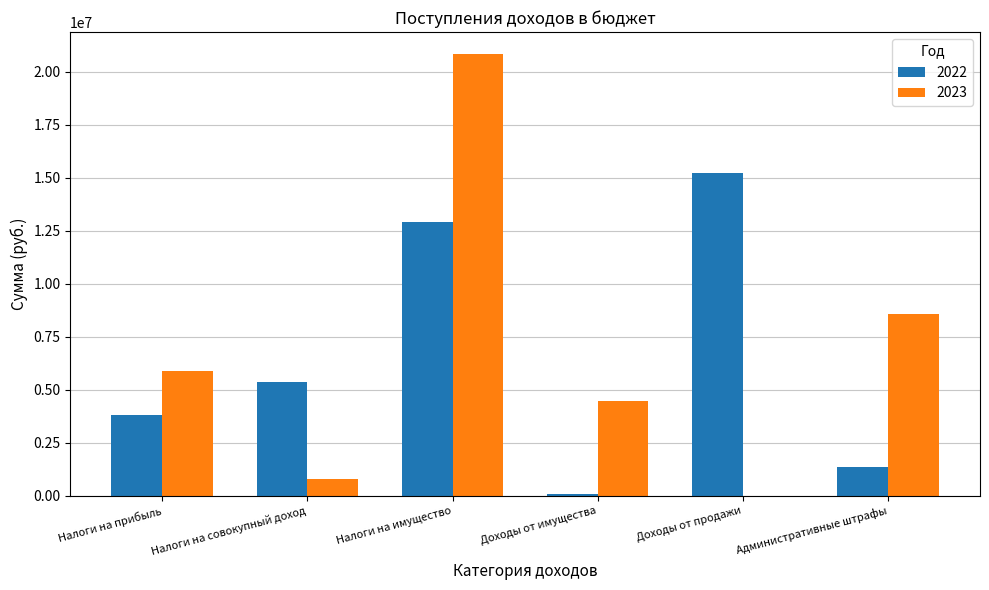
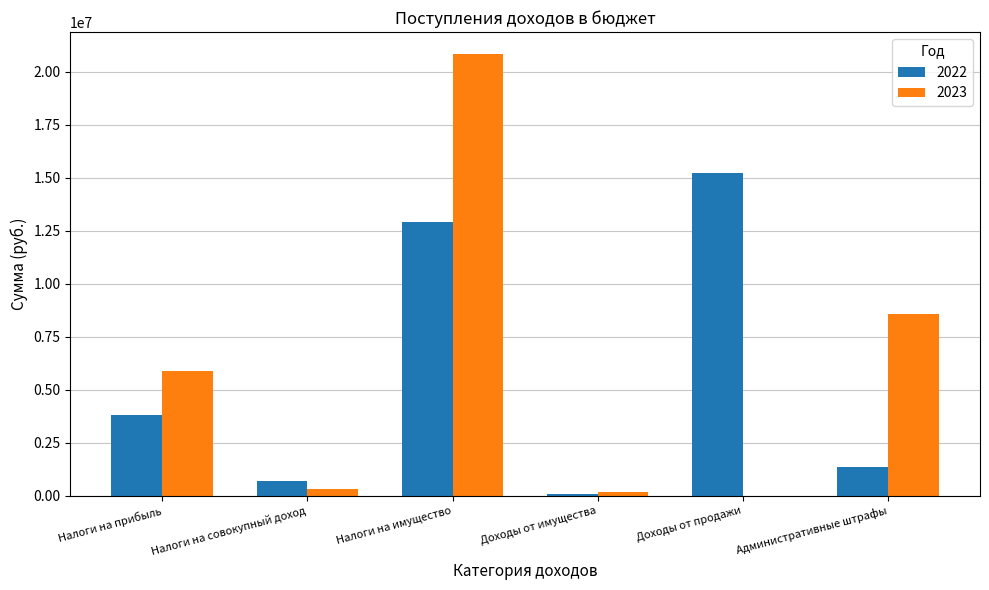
2022, Налоги на совокупный доход: 5300000 -> 700000
2023, Налоги на совокупный доход: 800000 -> 300000
2023, Доходы от имущества: 4500000 -> 200000
